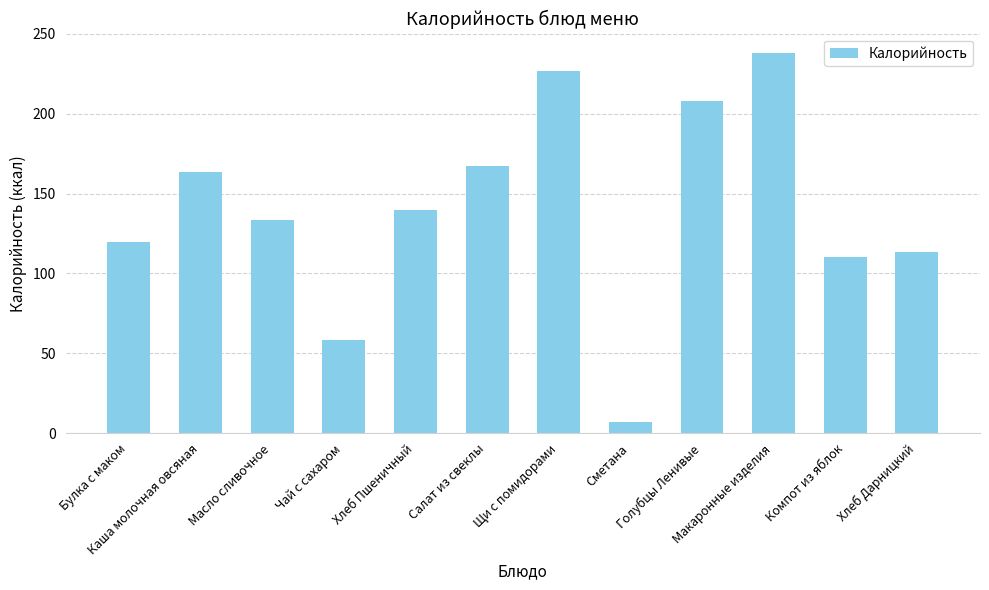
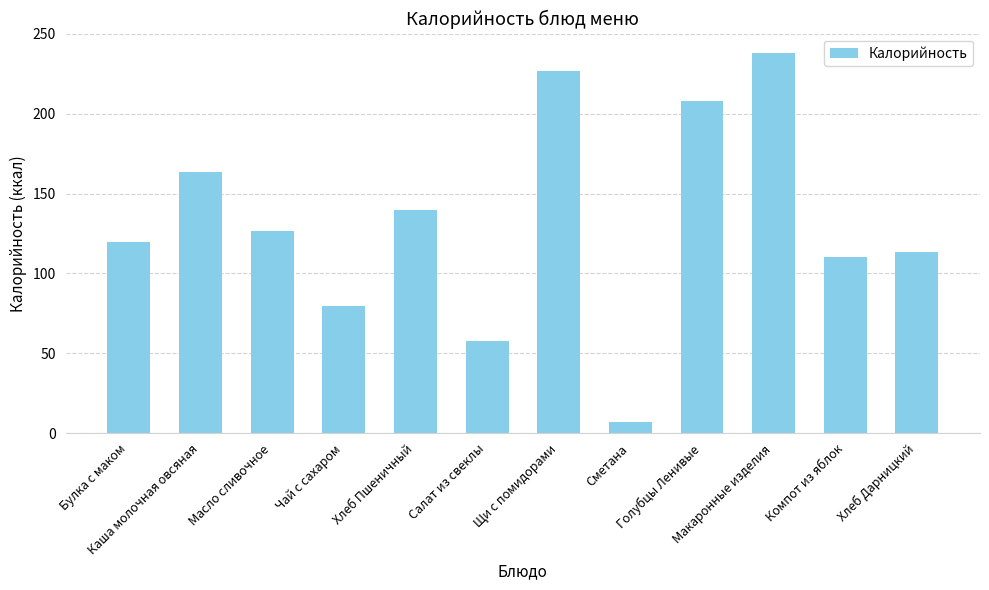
Масло сливочное: 133 -> 126
Чай с сахаром: 58 -> 80
Салат из свеклы: 167 -> 58
